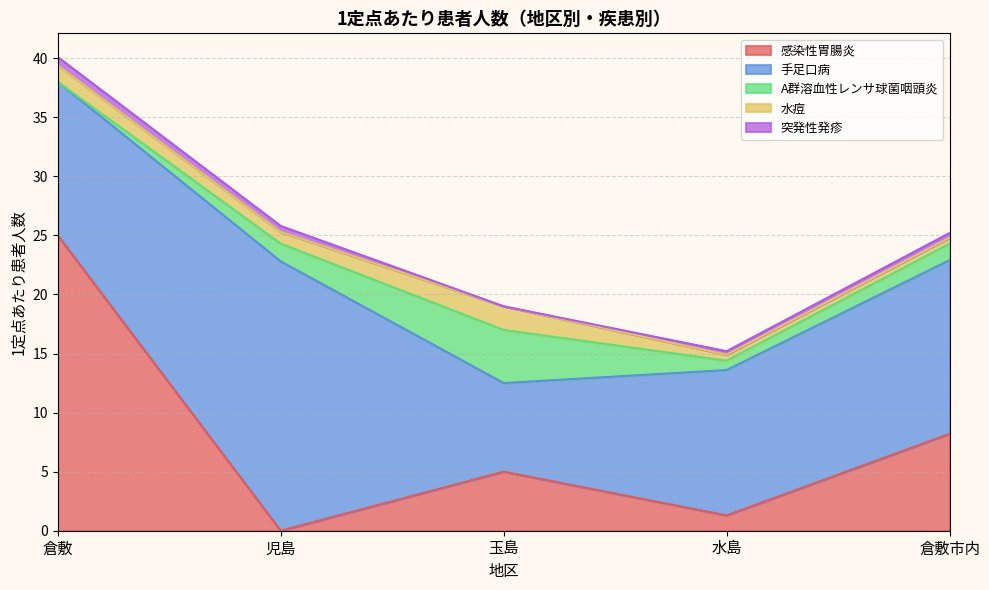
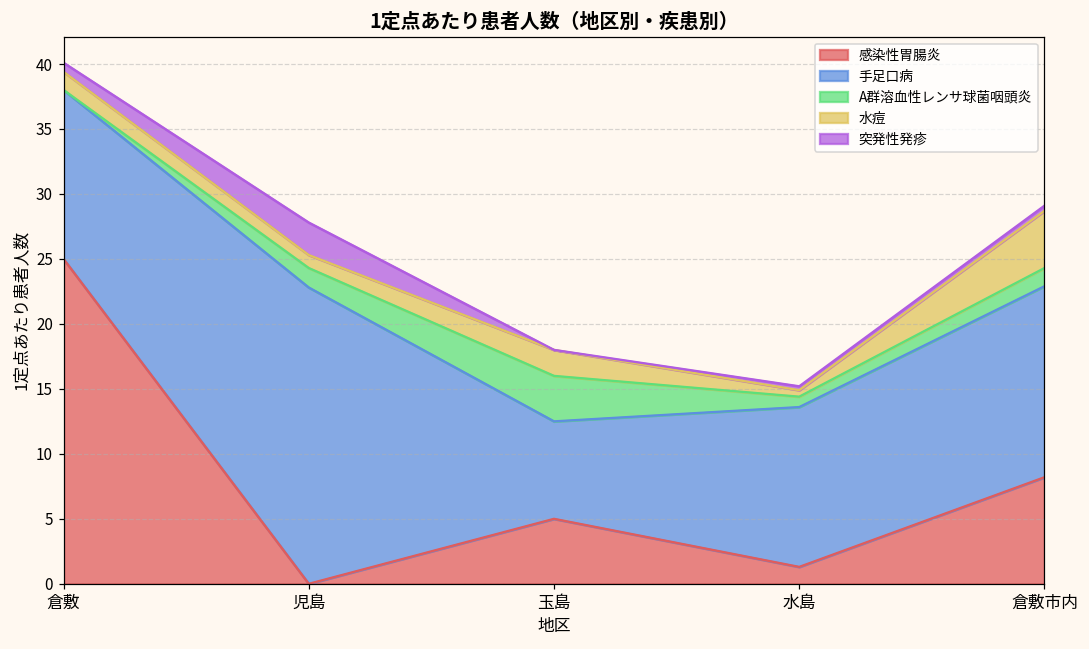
突発性発疹, 児島: 0.5 -> 2.5
A群溶血性レンサ球菌咽頭炎, 玉島: 4.5 -> 3.5
水痘, 倉敷市内: 0.5 -> 4.4
